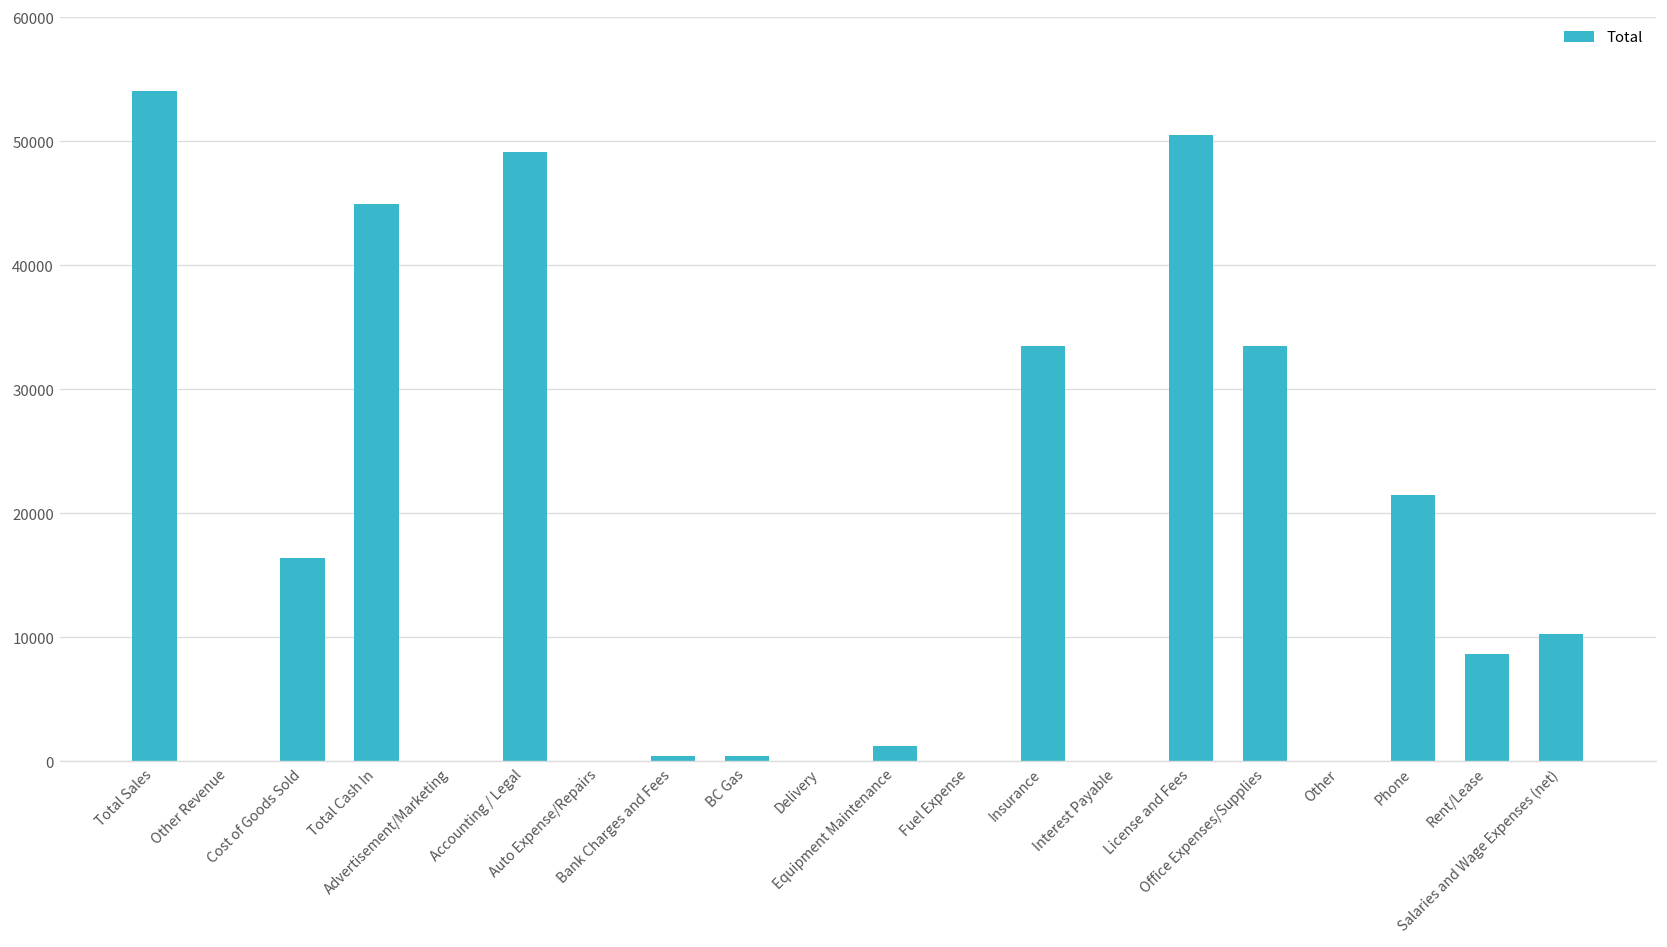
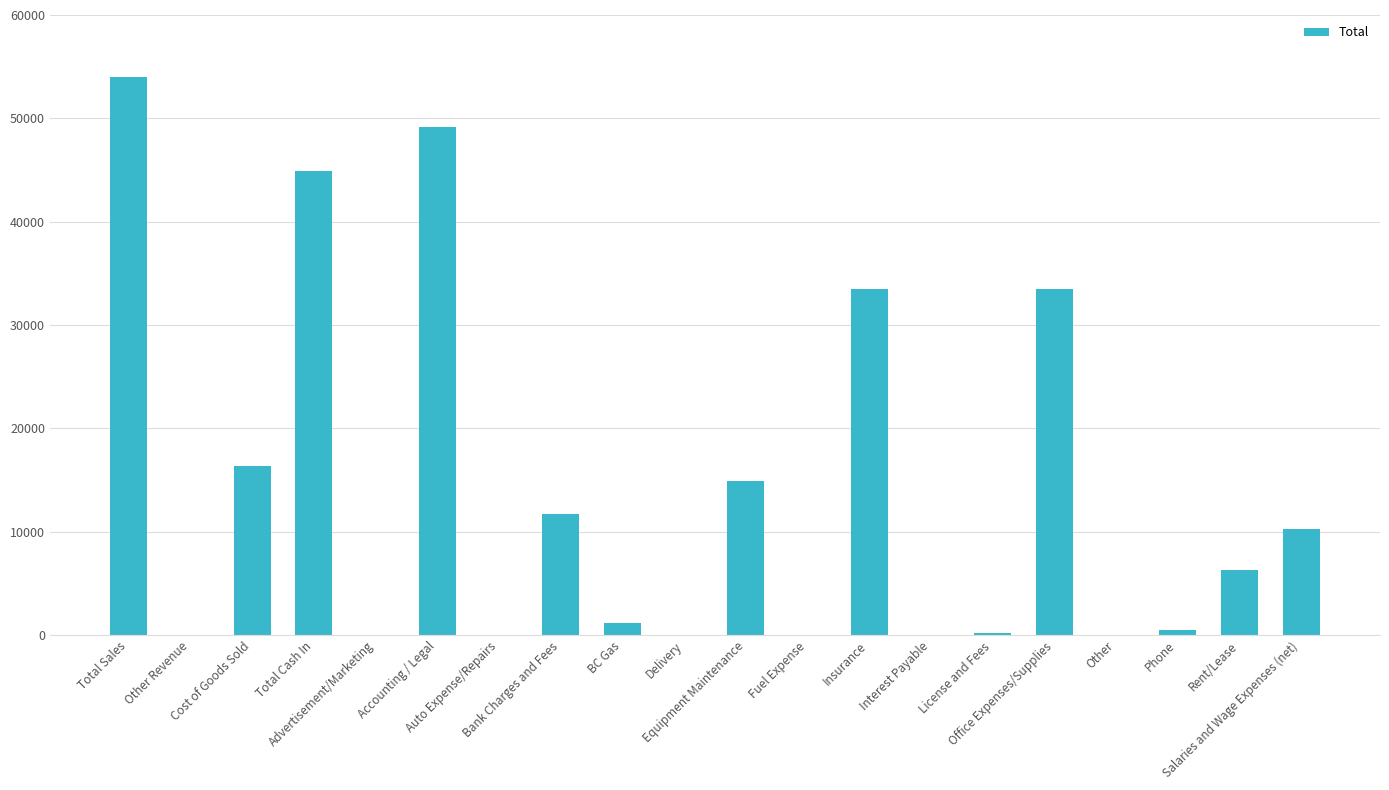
Bank Charges and Fees: 400 -> 11700
BC Gas: 400 -> 1200
Equipment Maintenance: 1200 -> 14900
License and Fees: 50500 -> 200
Phone: 21400 -> 500
Rent/Lease: 8700 -> 6300
